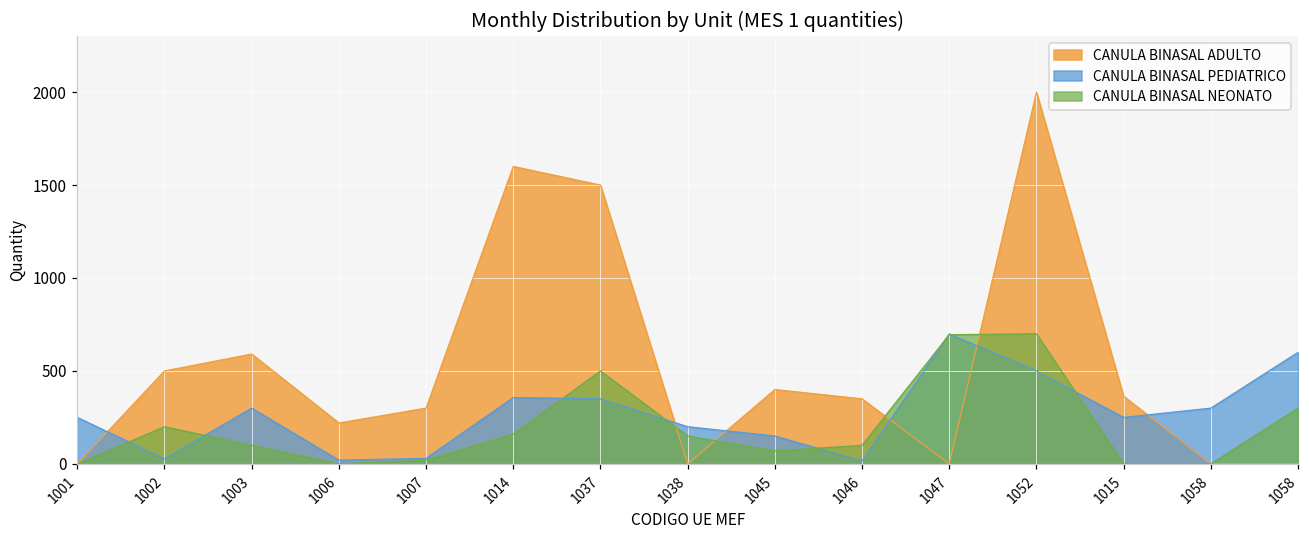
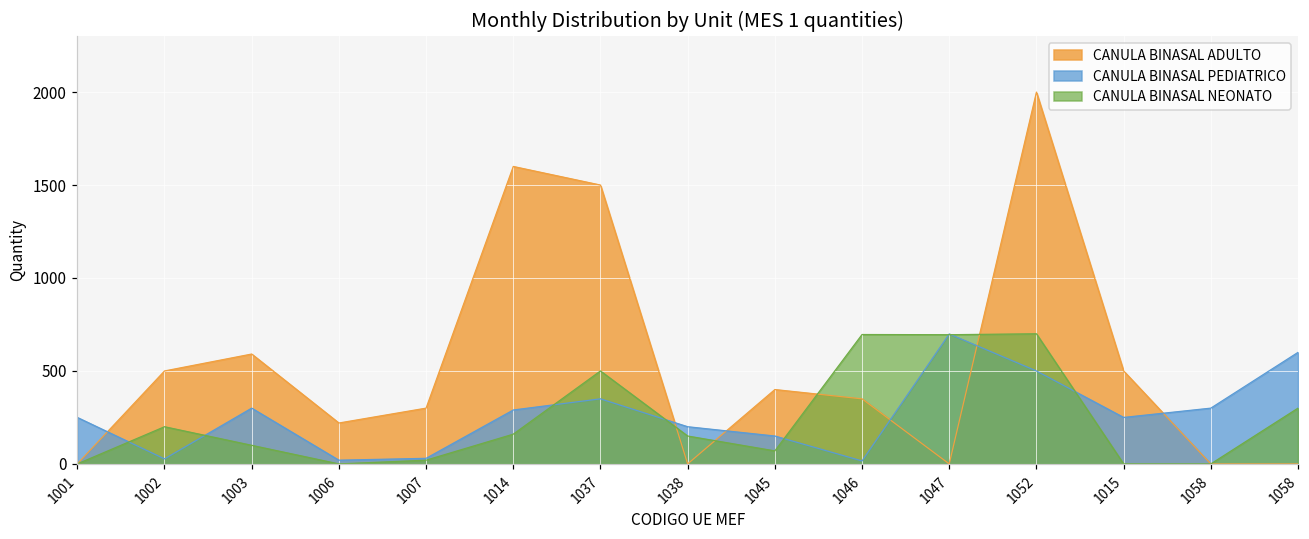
CANULA BINASAL PEDIATRICO, 1014: 360 -> 290
CANULA BINASAL NEONATO, 1046: 100 -> 700
CANULA BINASAL ADULTO, 1015: 360 -> 500
